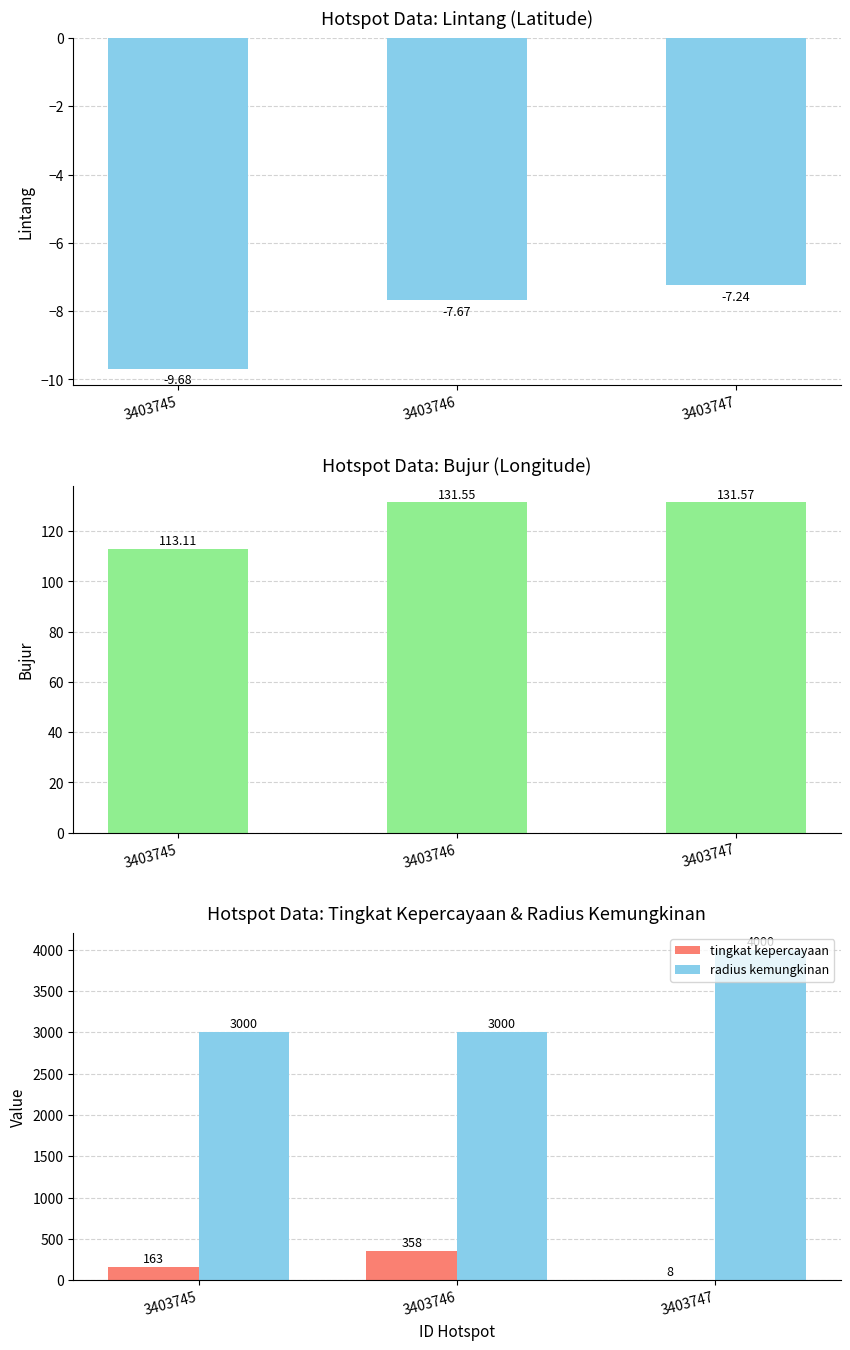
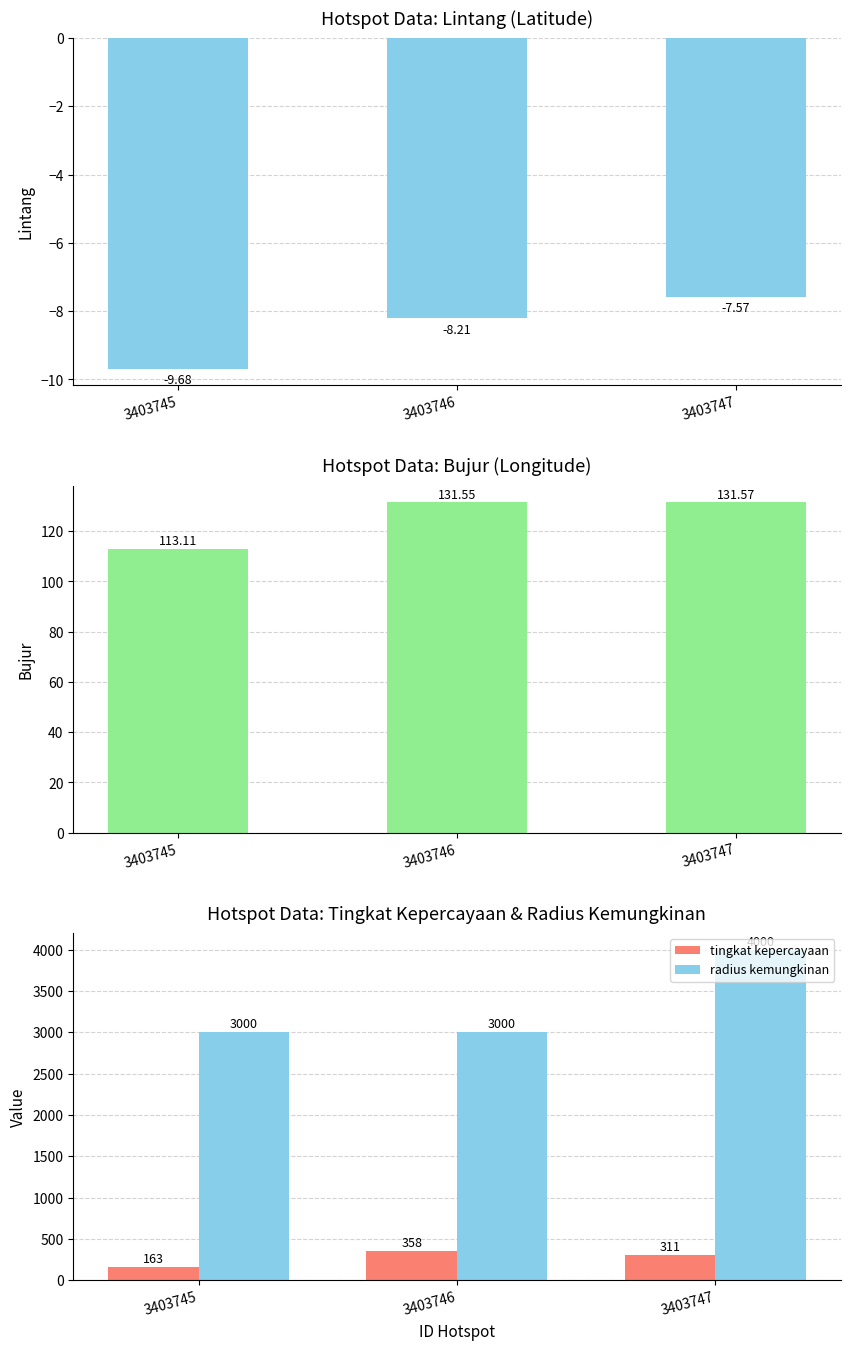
Hotspot Data: Lintang (Latitude), 3403746: -7.67 -> -8.21
Hotspot Data: Lintang (Latitude), 3403747: -7.24 -> -7.57
Hotspot Data: Tingkat Kepercayaan & Radius Kemungkinan, tingkat kepercayaan, 3403747: 8 -> 311
